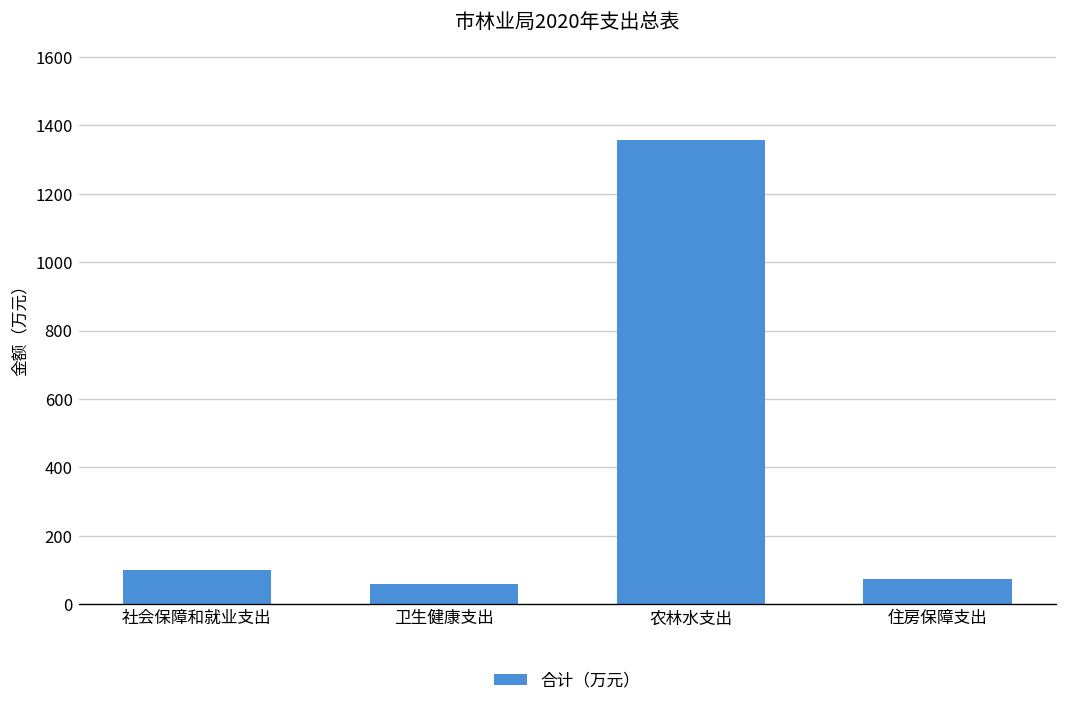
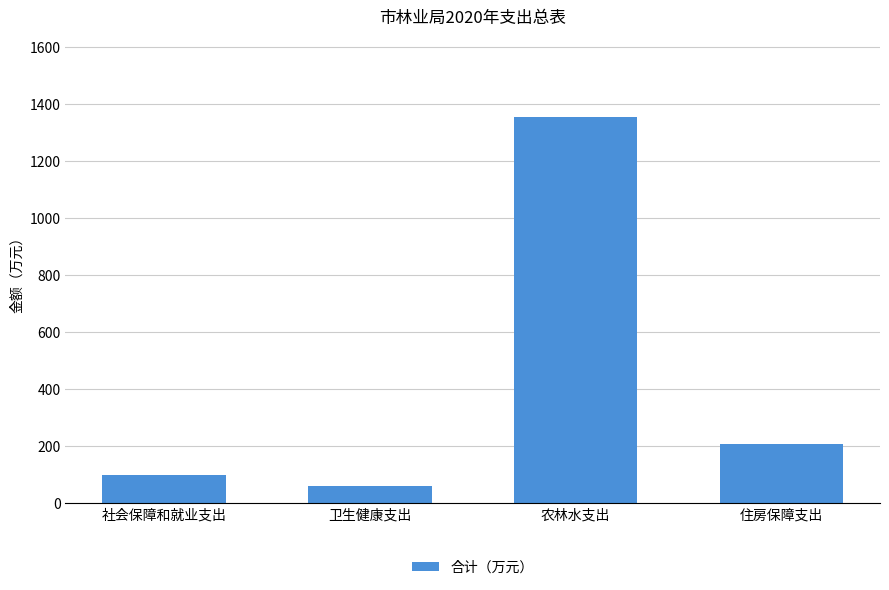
住房保障支出: 70 -> 210
